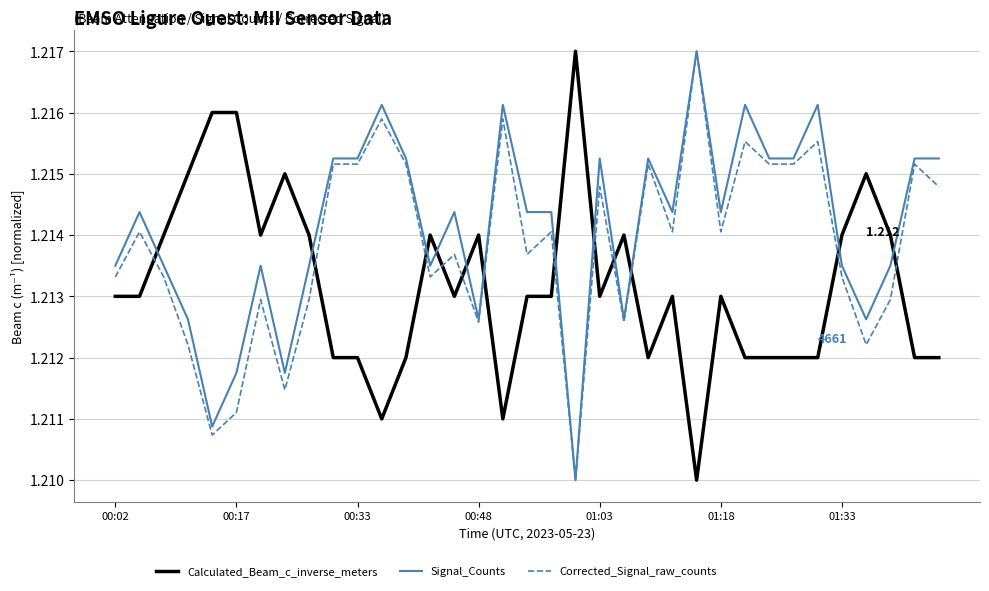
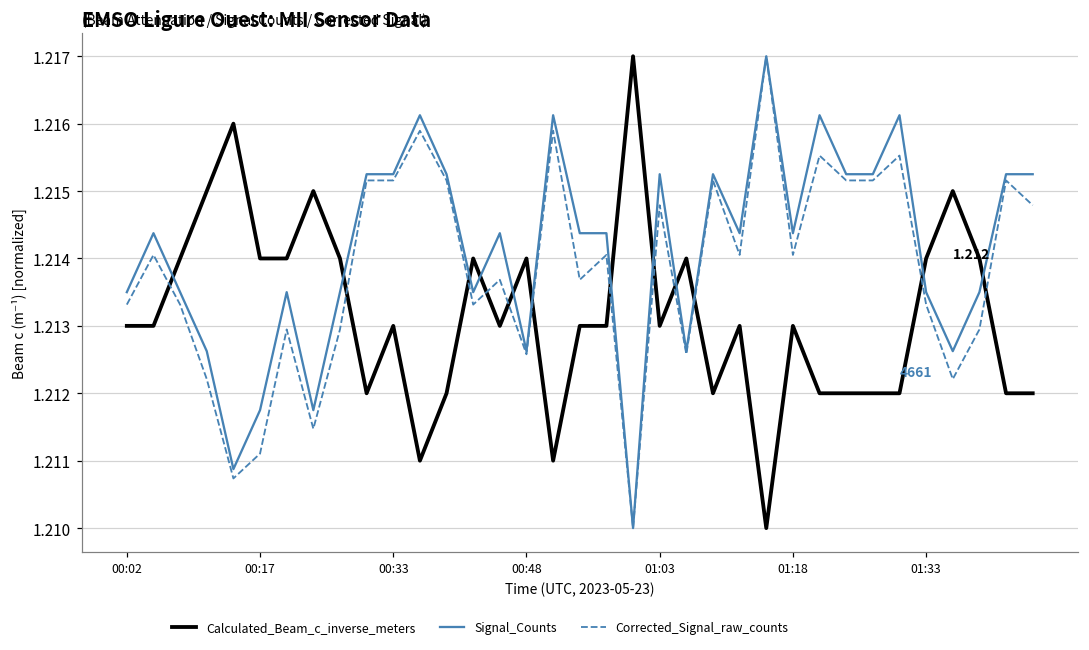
Calculated_Beam_c_inverse_meters, 00:17: 1.216 -> 1.214
Calculated_Beam_c_inverse_meters, 00:33: 1.212 -> 1.213
